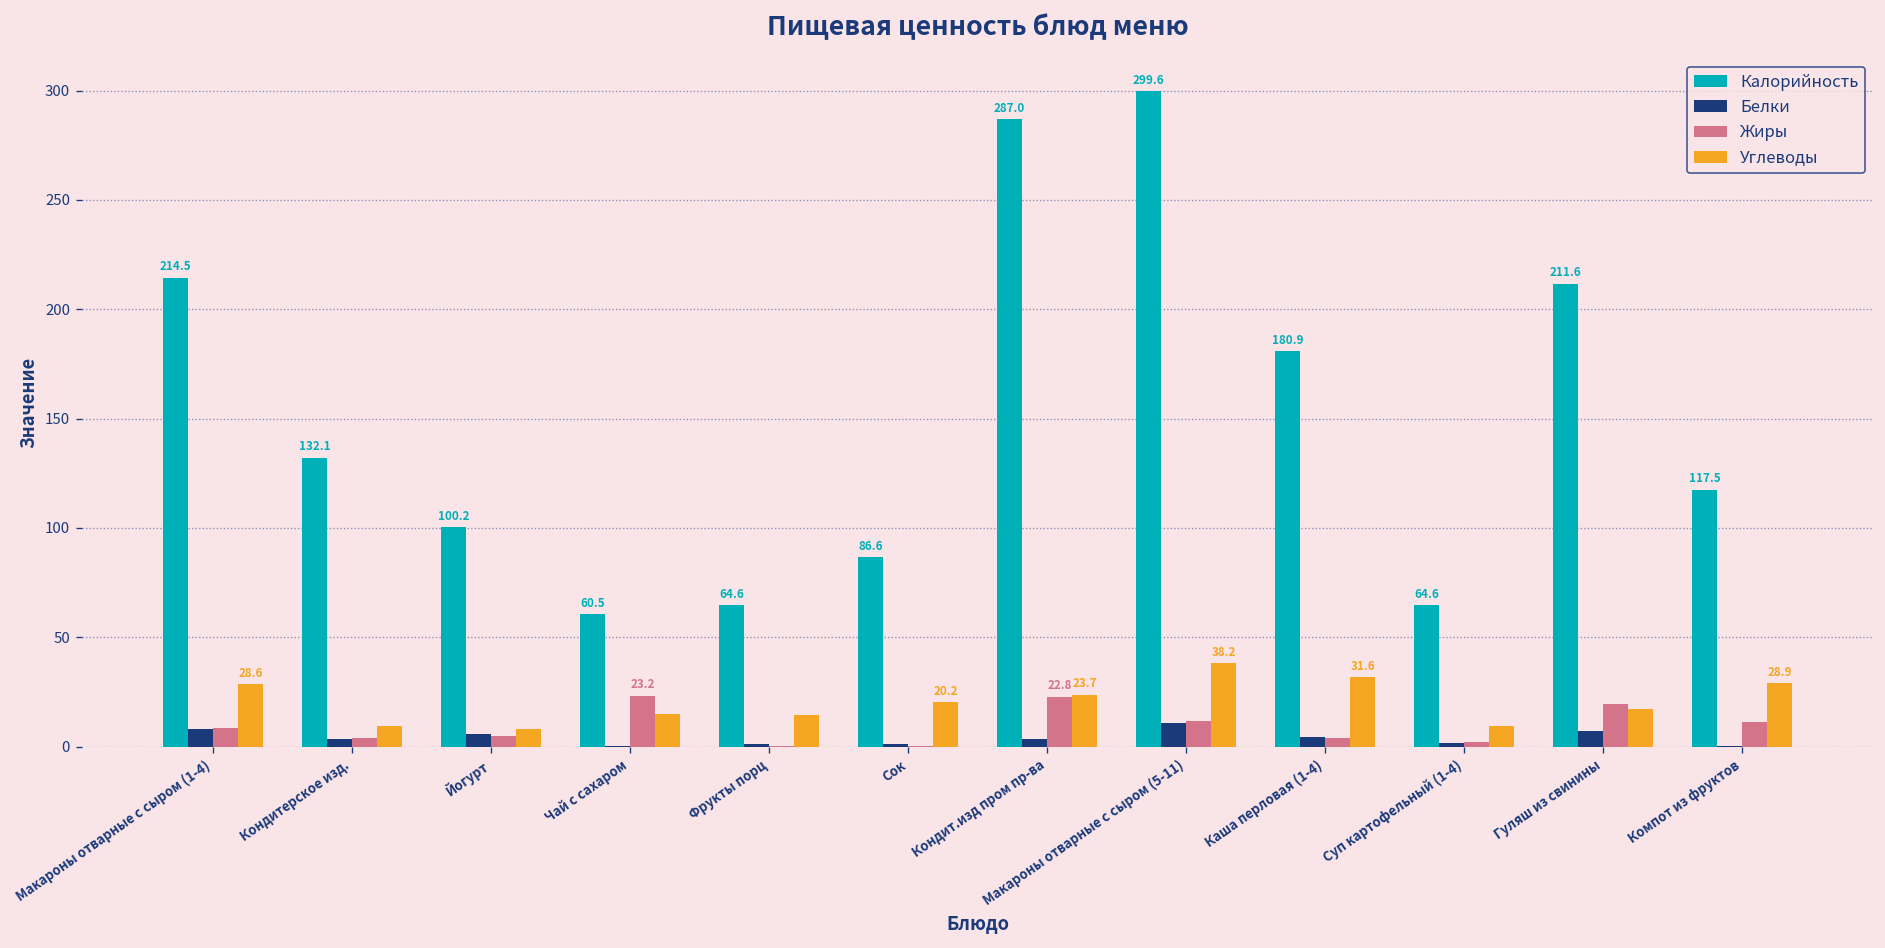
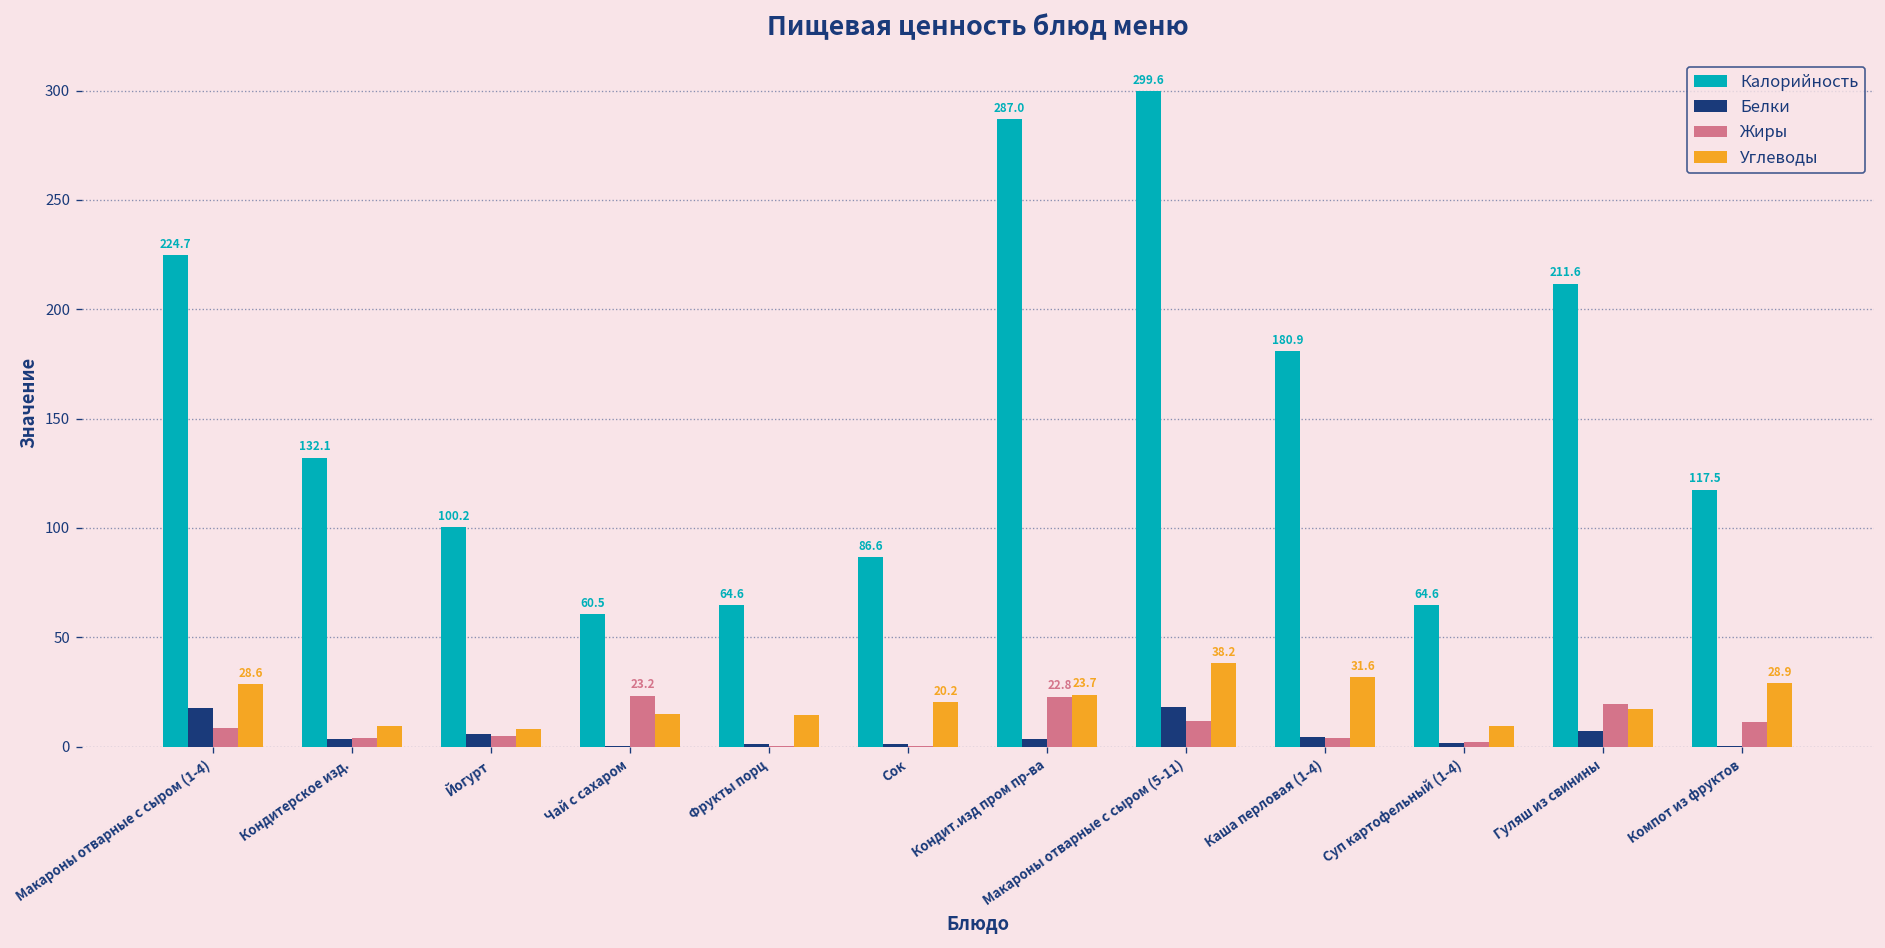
Калорийность, Макароны отварные с сыром (1-4): 214.5 -> 224.7
Белки, Макароны отварные с сыром (1-4): 8 -> 17
Белки, Макароны отварные с сыром (5-11): 11 -> 18
